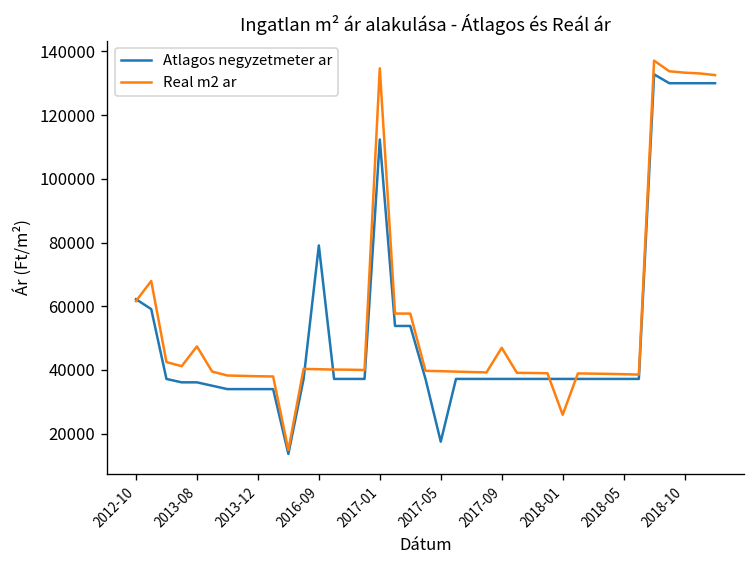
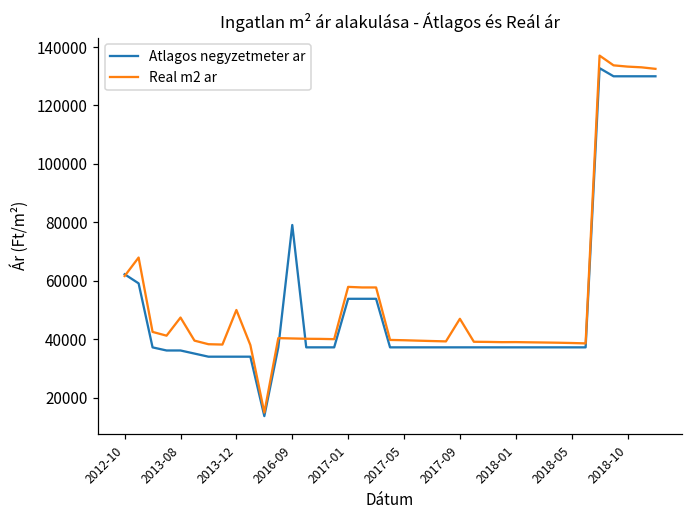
Real m2 ar, 2013-12: 38000 -> 50000
Atlagos negyzetmeter ar, 2017-01: 112000 -> 54000
Real m2 ar, 2017-01: 135000 -> 58000
Atlagos negyzetmeter ar, 2017-05: 17000 -> 37000
Real m2 ar, 2018-01: 26000 -> 39000
